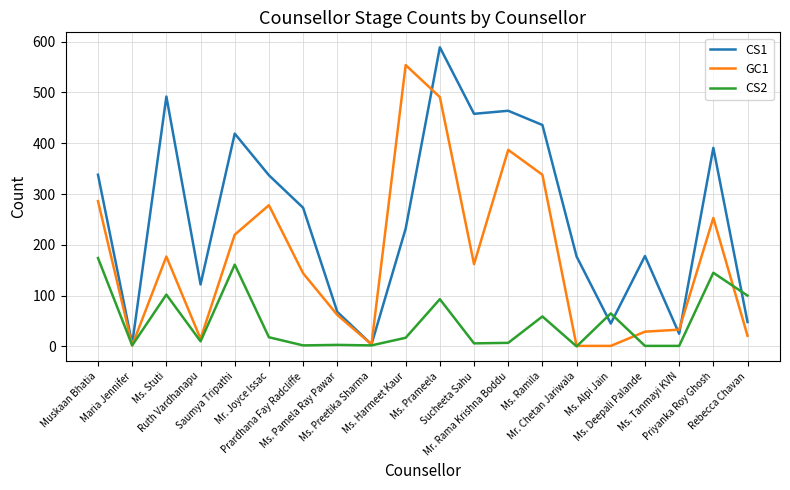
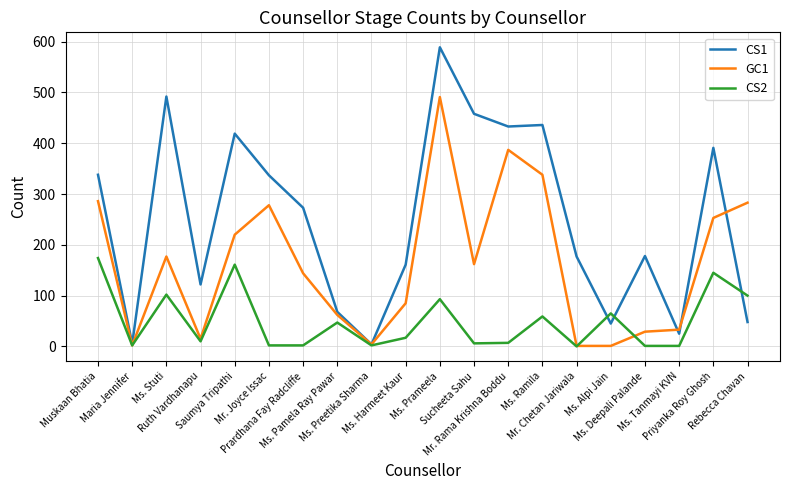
CS2, Mr. Joyce Issac: 20 -> 0
CS2, Ms. Pamela Ray Pawar: 0 -> 50
CS1, Ms. Harmeet Kaur: 230 -> 160
GC1, Ms. Harmeet Kaur: 550 -> 90
CS1, Mr. Rama Krishna Boddu: 460 -> 430
GC1, Rebecca Chavan: 20 -> 280
